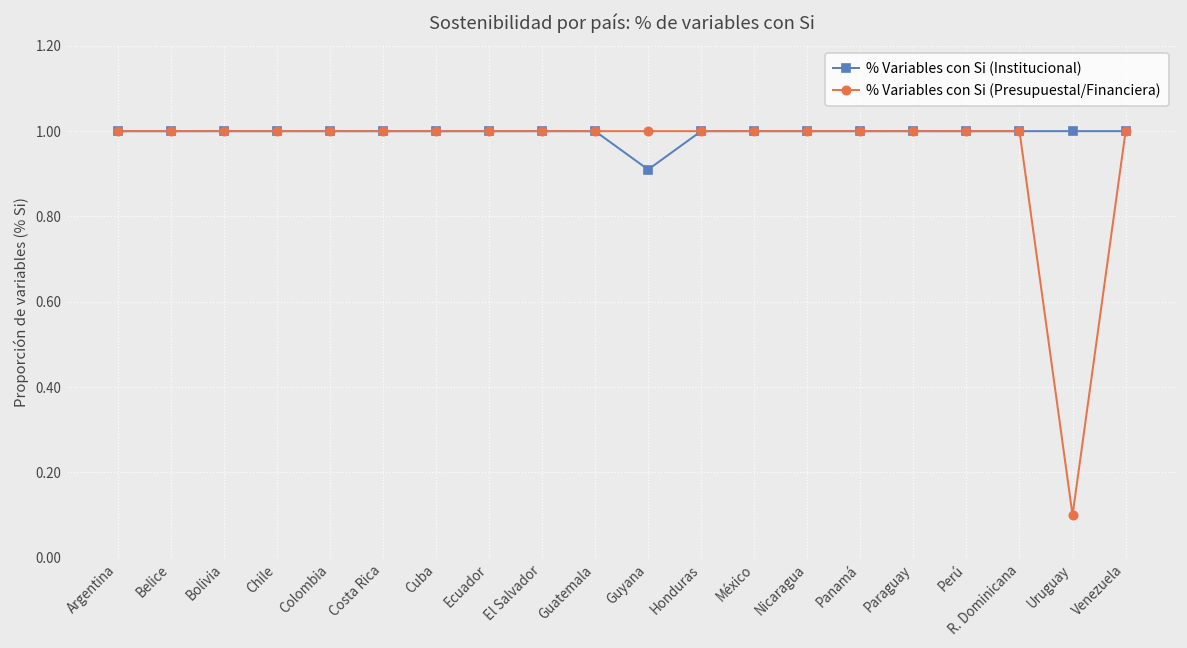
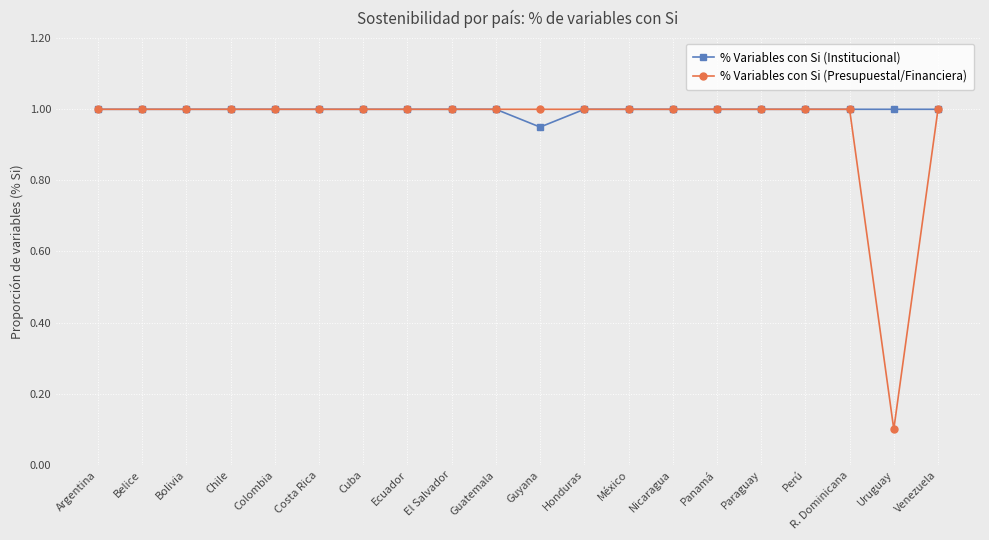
% Variables con Si (Institucional), Guyana: 0.91 -> 0.95
